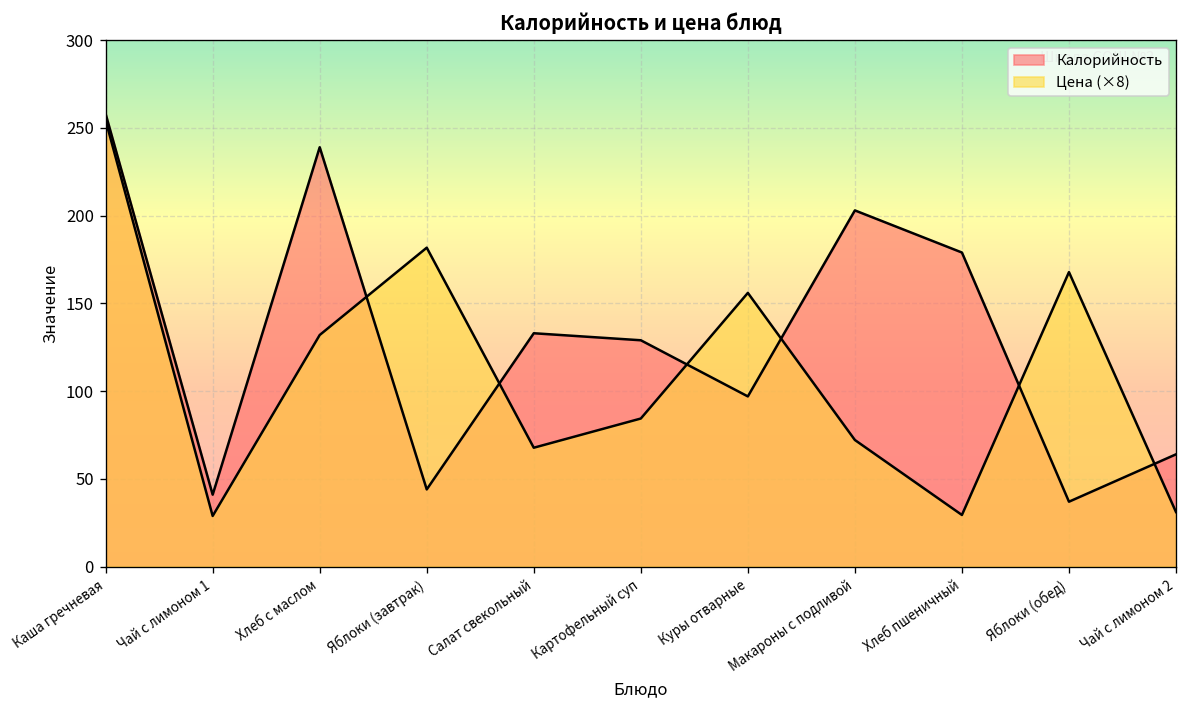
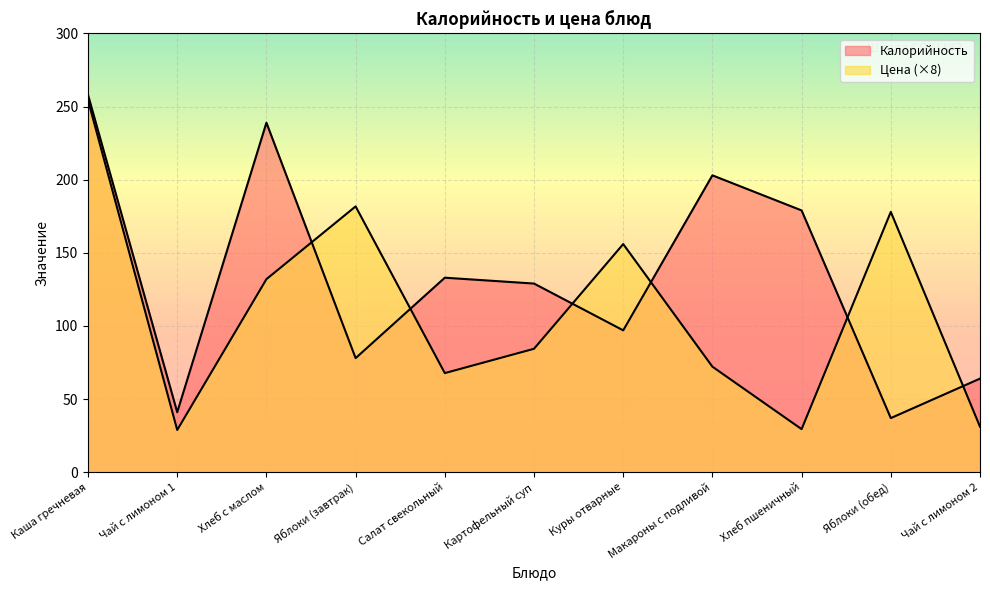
Калорийность, Яблоки (завтрак): 44 -> 78
Цена (×8), Яблоки (обед): 168 -> 178
